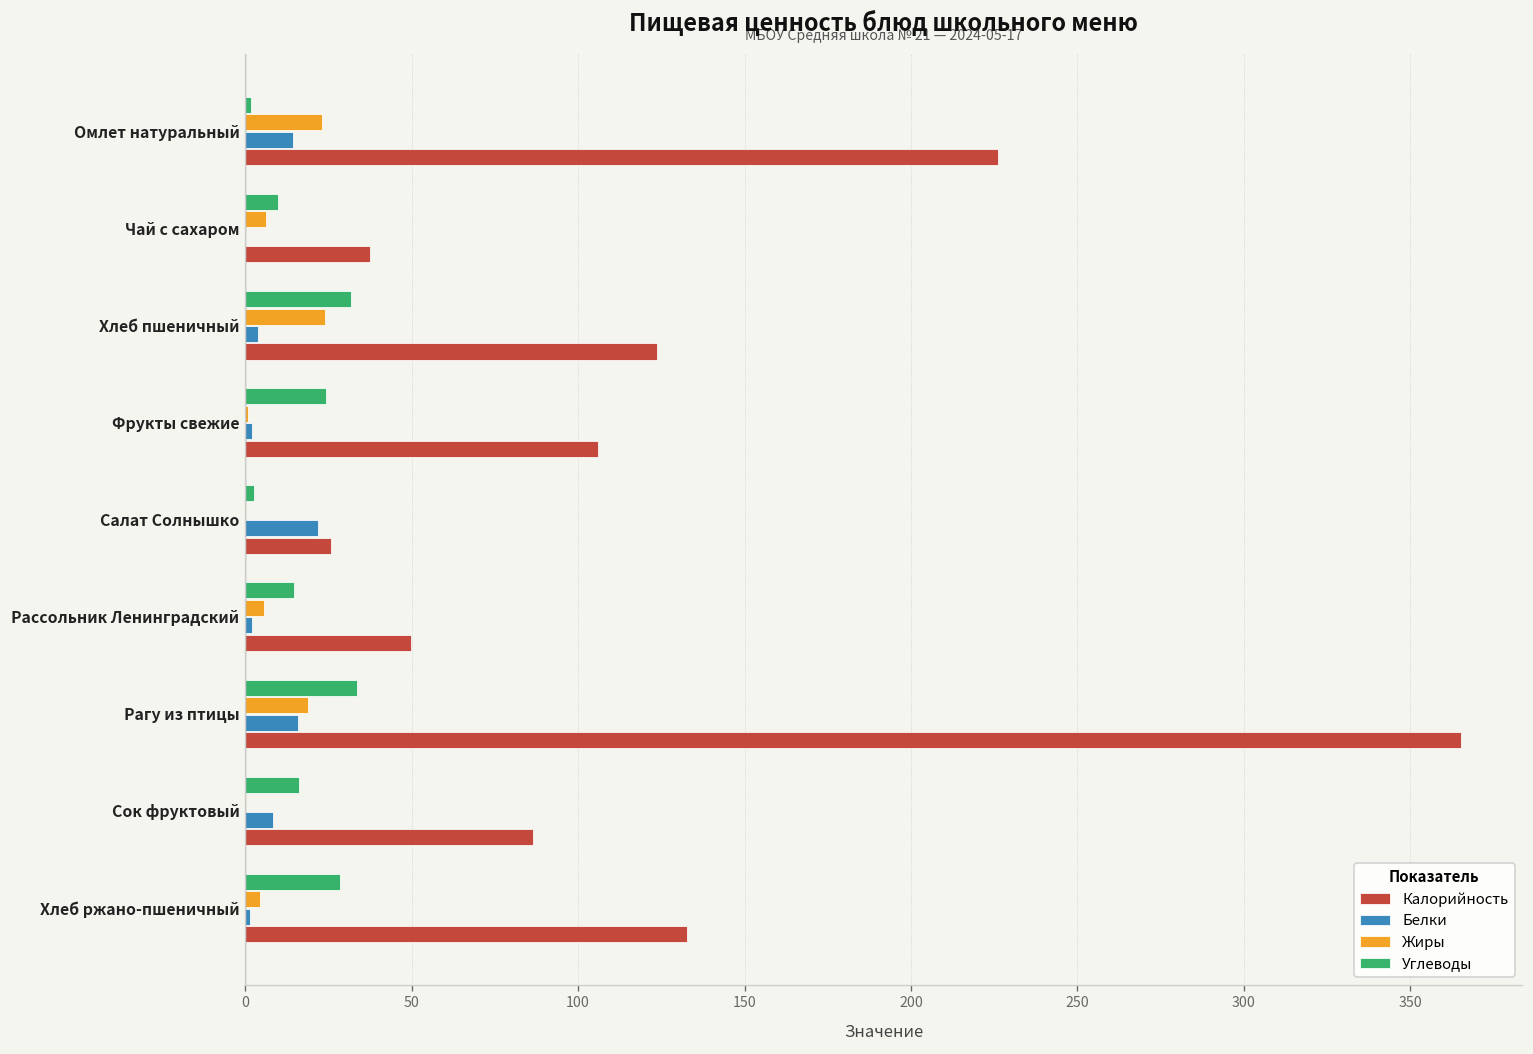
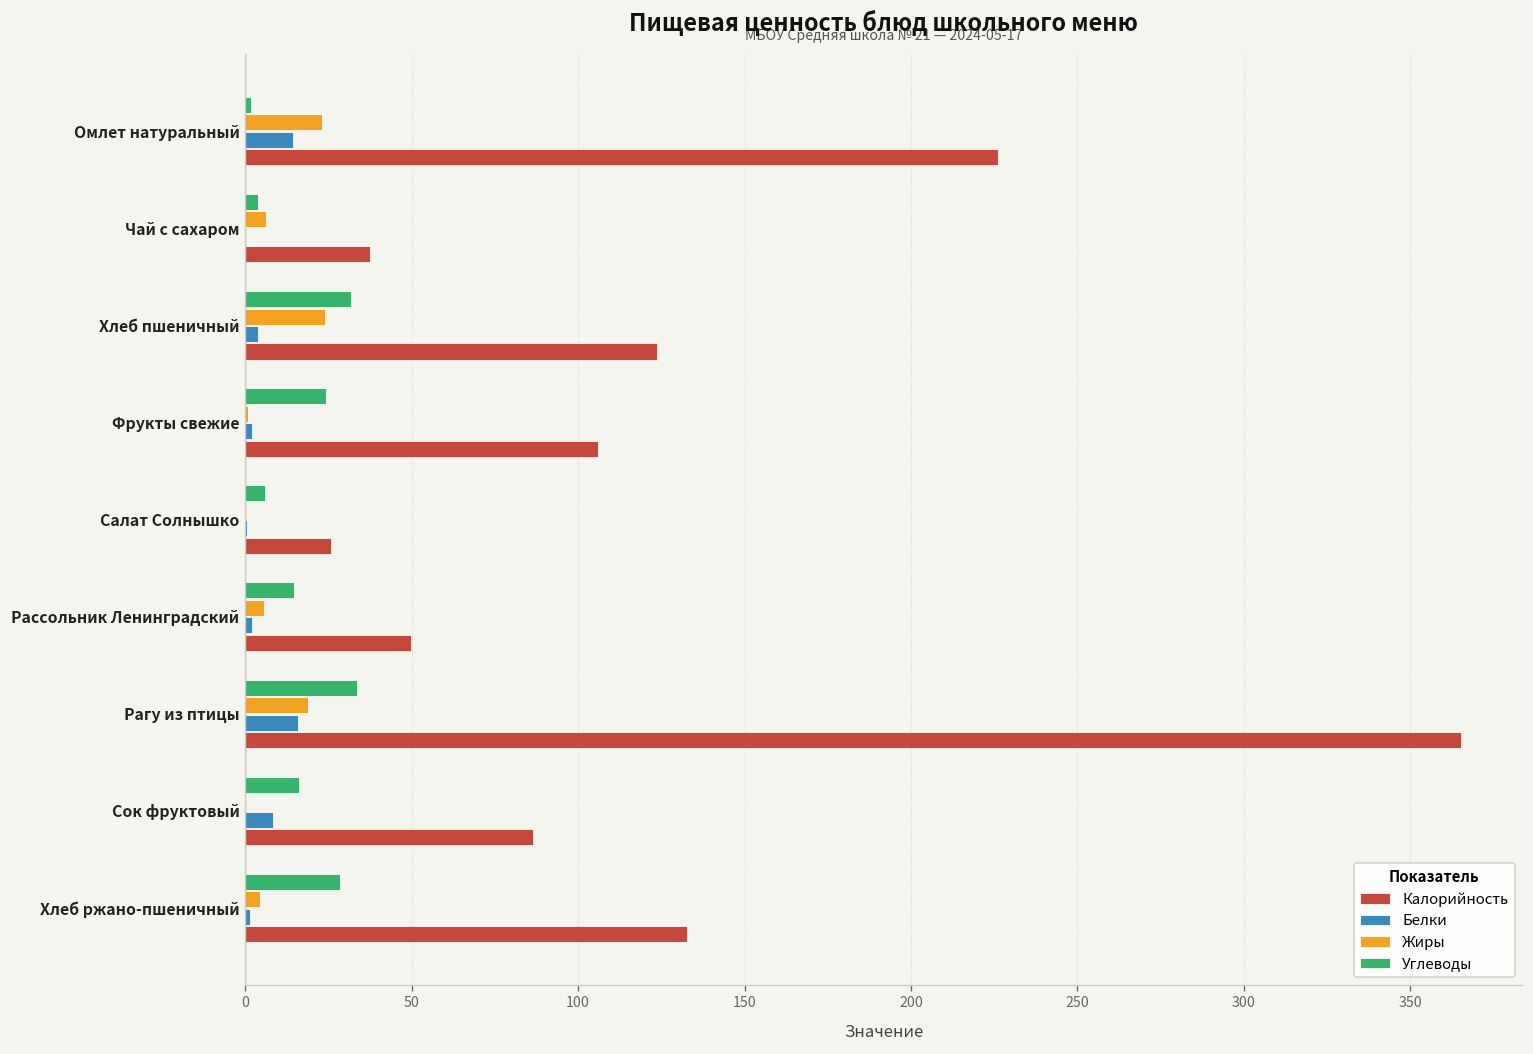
Углеводы, Чай с сахаром: 10 -> 4
Углеводы, Салат Солнышко: 3 -> 6
Белки, Салат Солнышко: 22 -> 1
